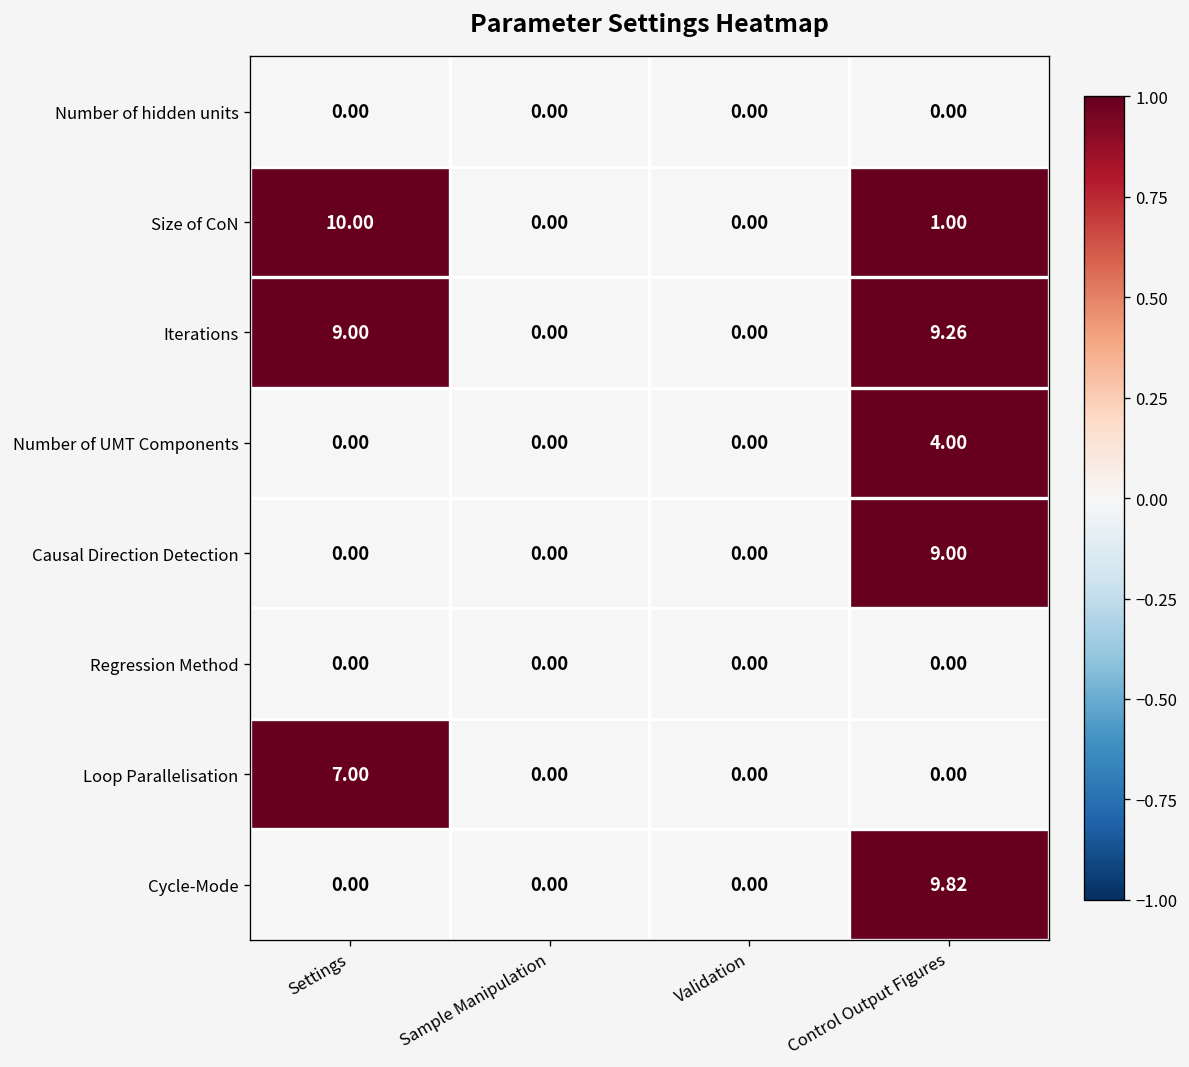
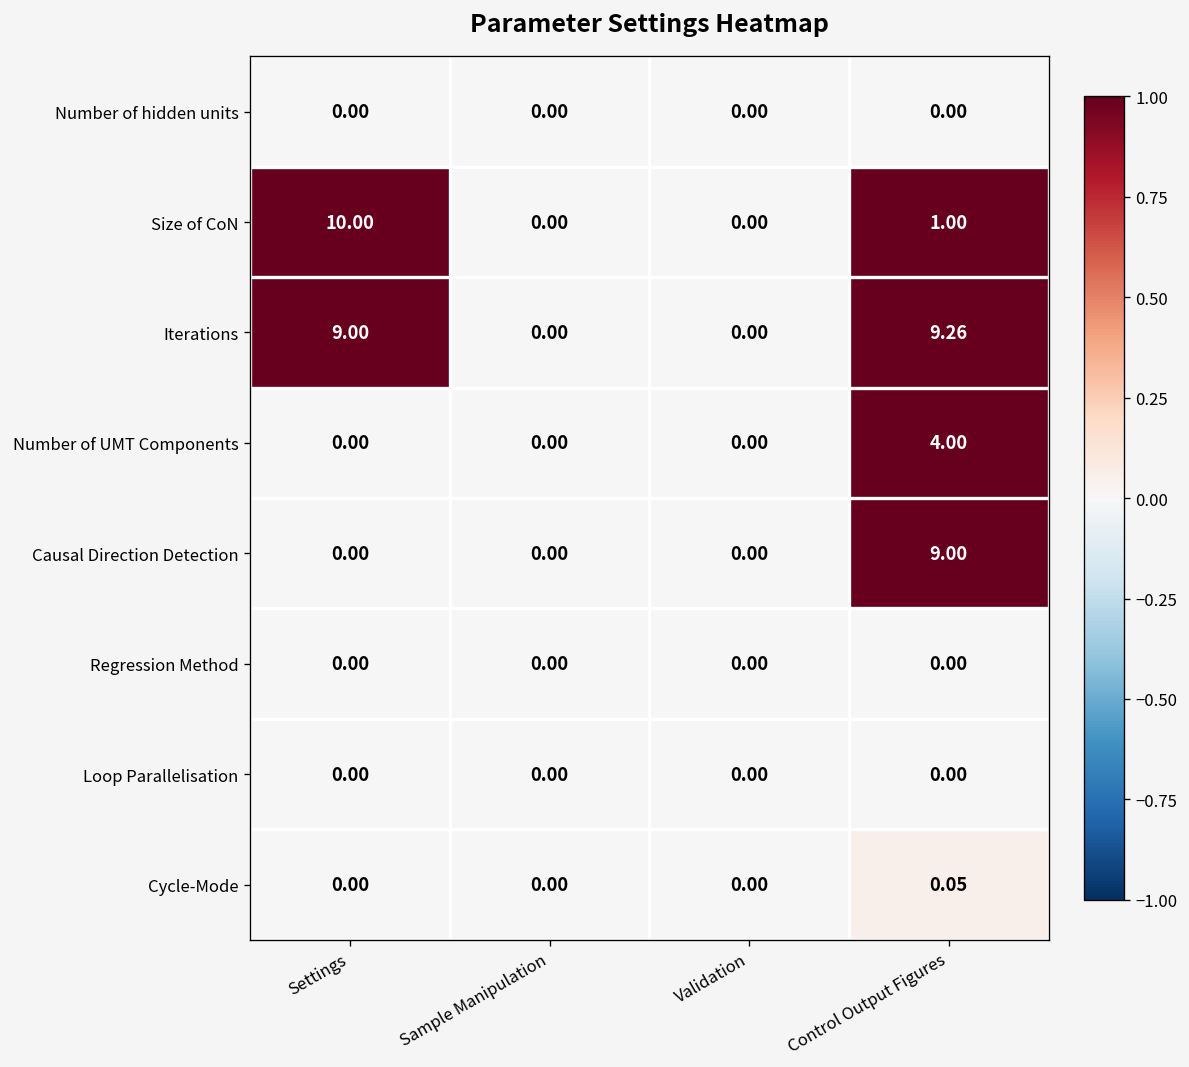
Loop Parallelisation, Settings: 7.00 -> 0.00
Cycle-Mode, Control Output Figures: 9.82 -> 0.05
